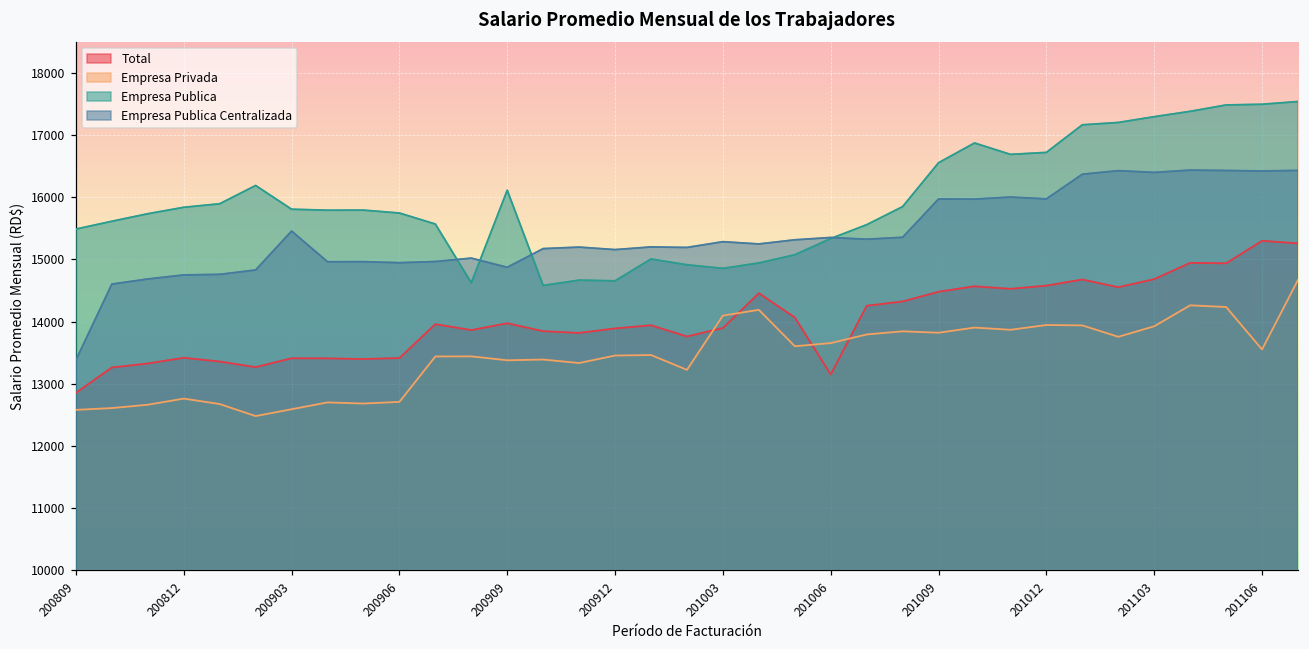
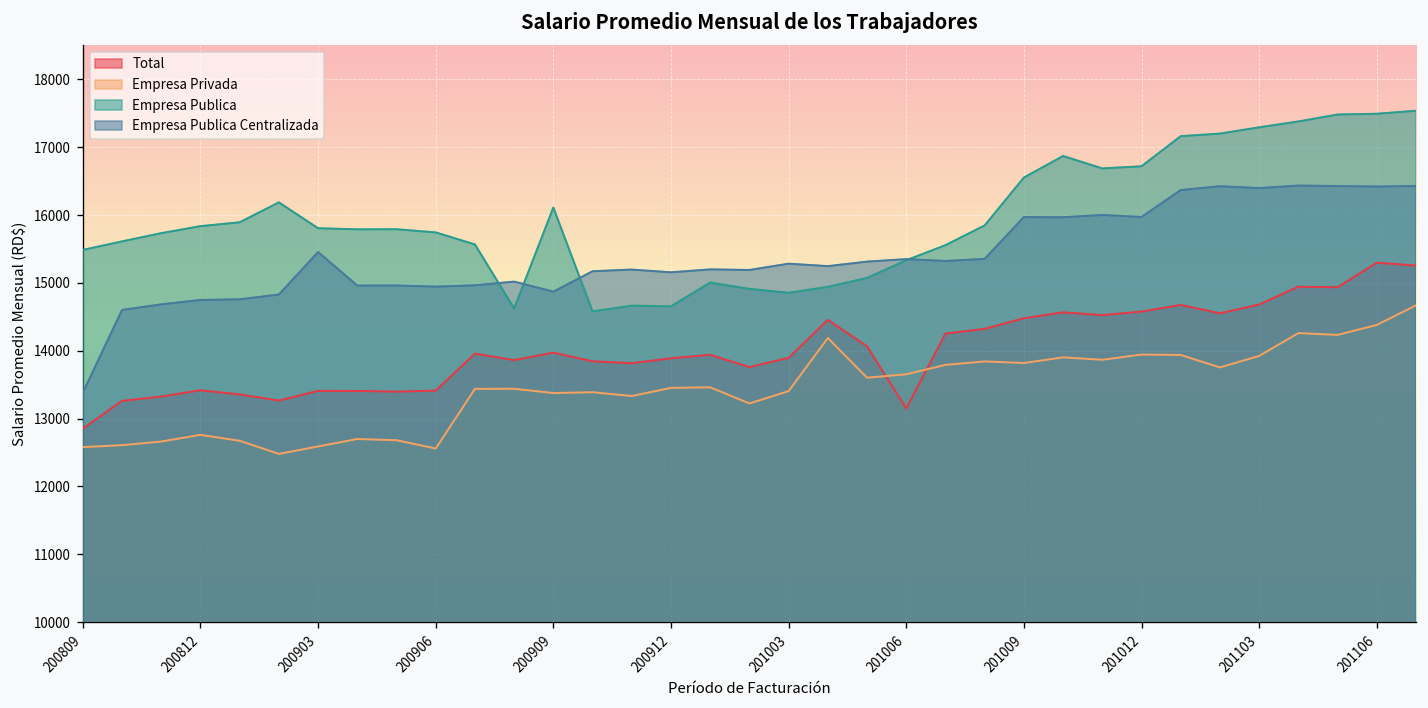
Empresa Privada, 200906: 12700 -> 12600
Empresa Privada, 201003: 14100 -> 13400
Empresa Privada, 201106: 13600 -> 14400
